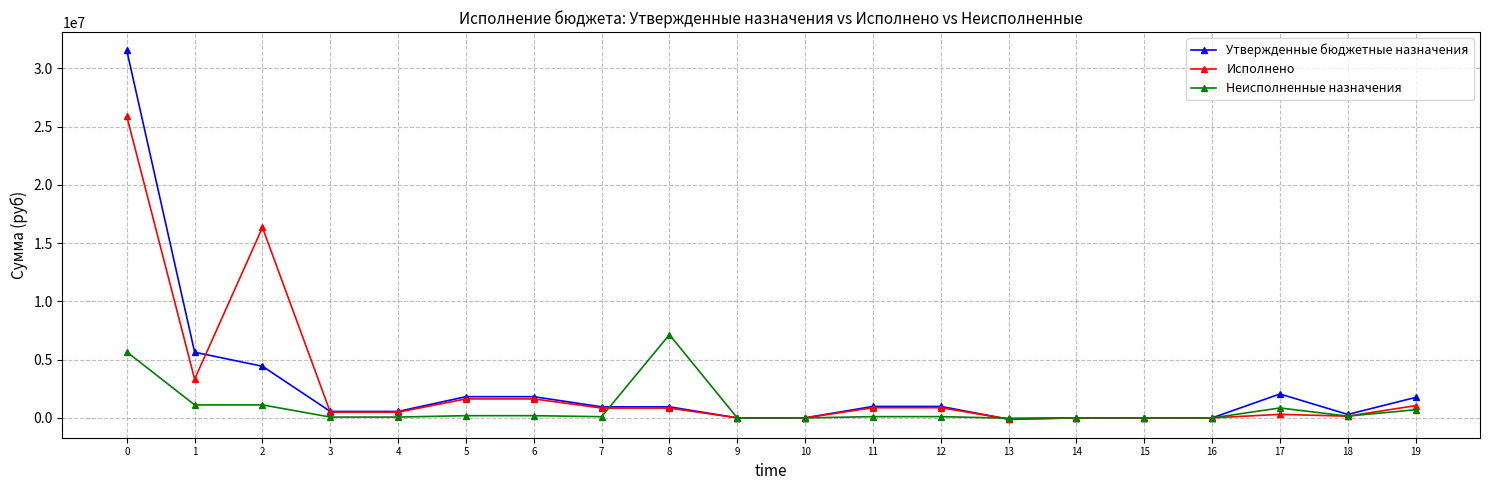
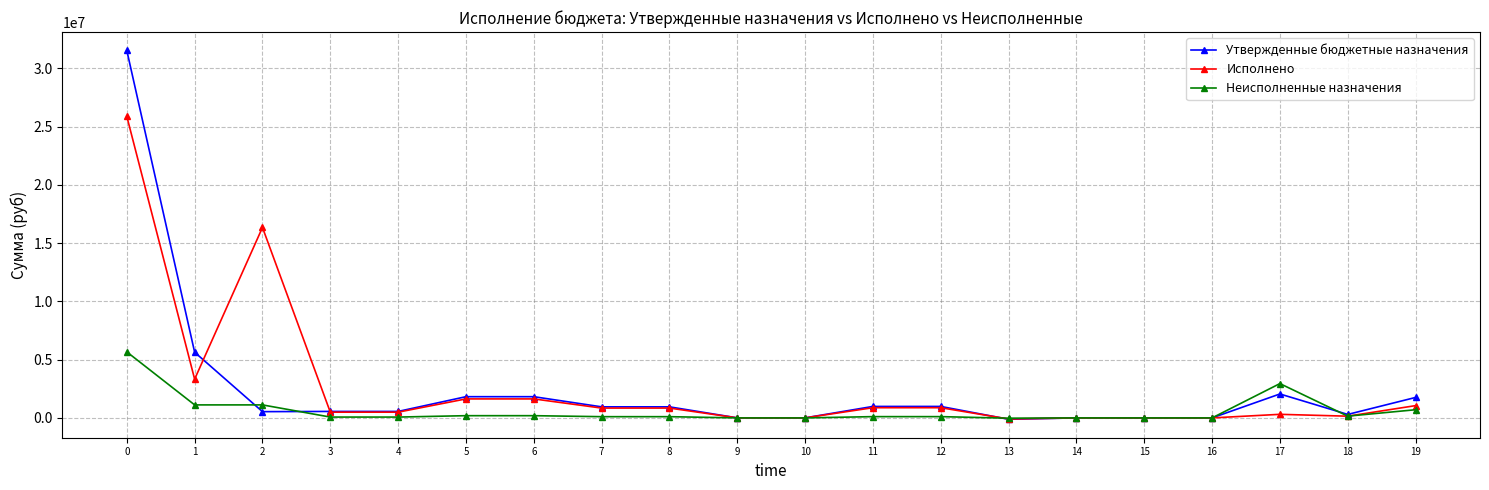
Утвержденные бюджетные назначения, 2: 4400000 -> 500000
Неисполненные назначения, 8: 7100000 -> 100000
Неисполненные назначения, 17: 900000 -> 2900000
